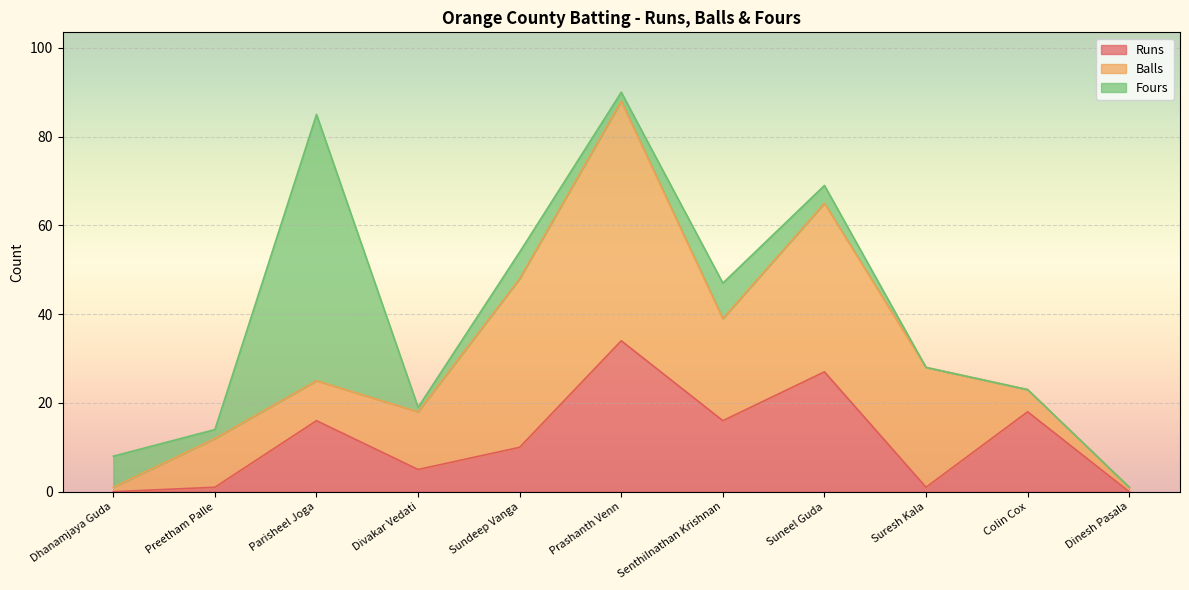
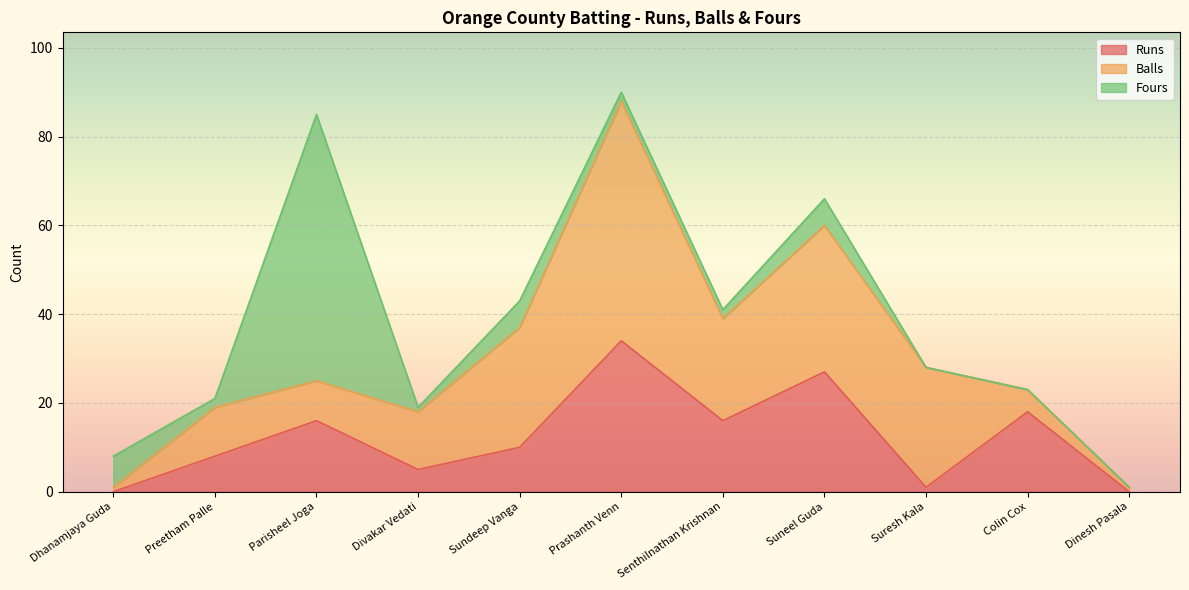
Runs, Preetham Palle: 1 -> 8
Balls, Sundeep Vanga: 38 -> 27
Fours, Senthilnathan Krishnan: 8 -> 2
Balls, Suneel Guda: 38 -> 33
Fours, Suneel Guda: 4 -> 6
